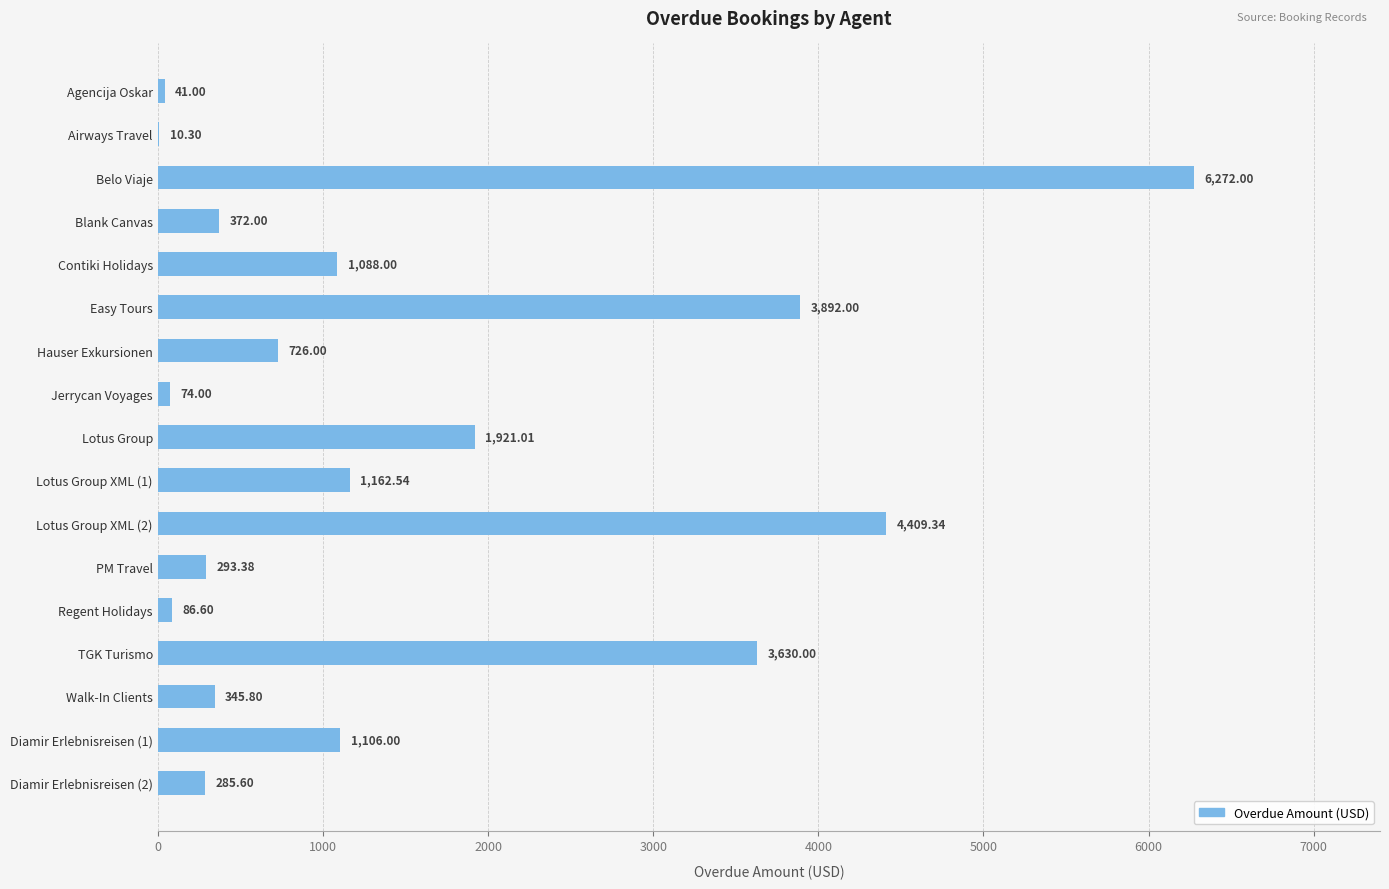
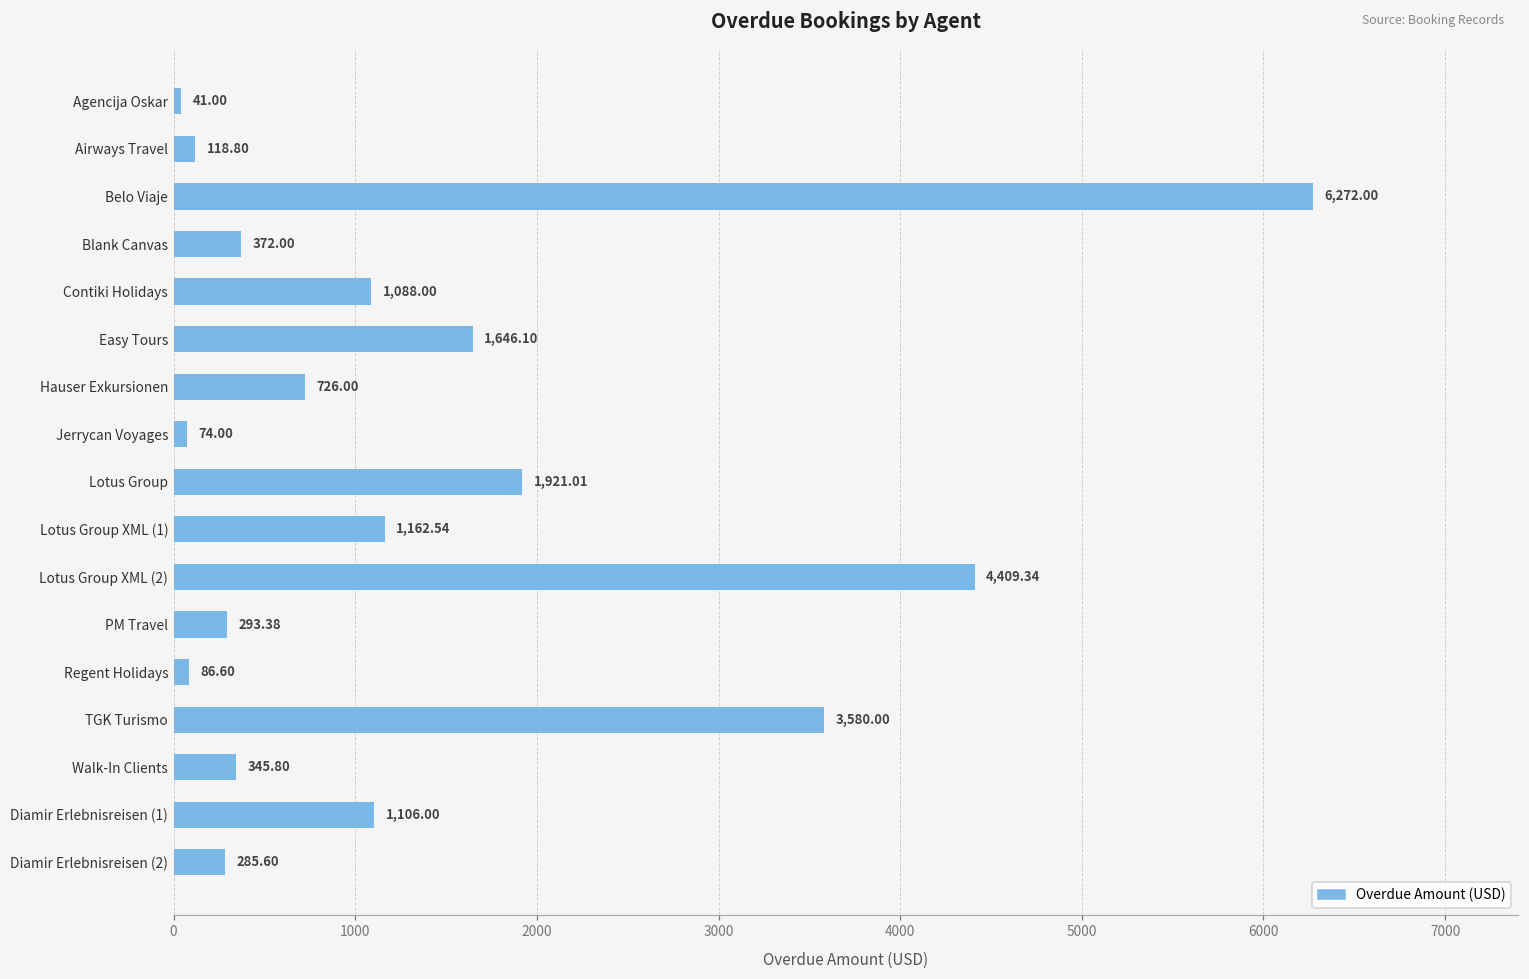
Airways Travel: 10.30 -> 118.80
Easy Tours: 3,892.00 -> 1,646.10
TGK Turismo: 3,630.00 -> 3,580.00
